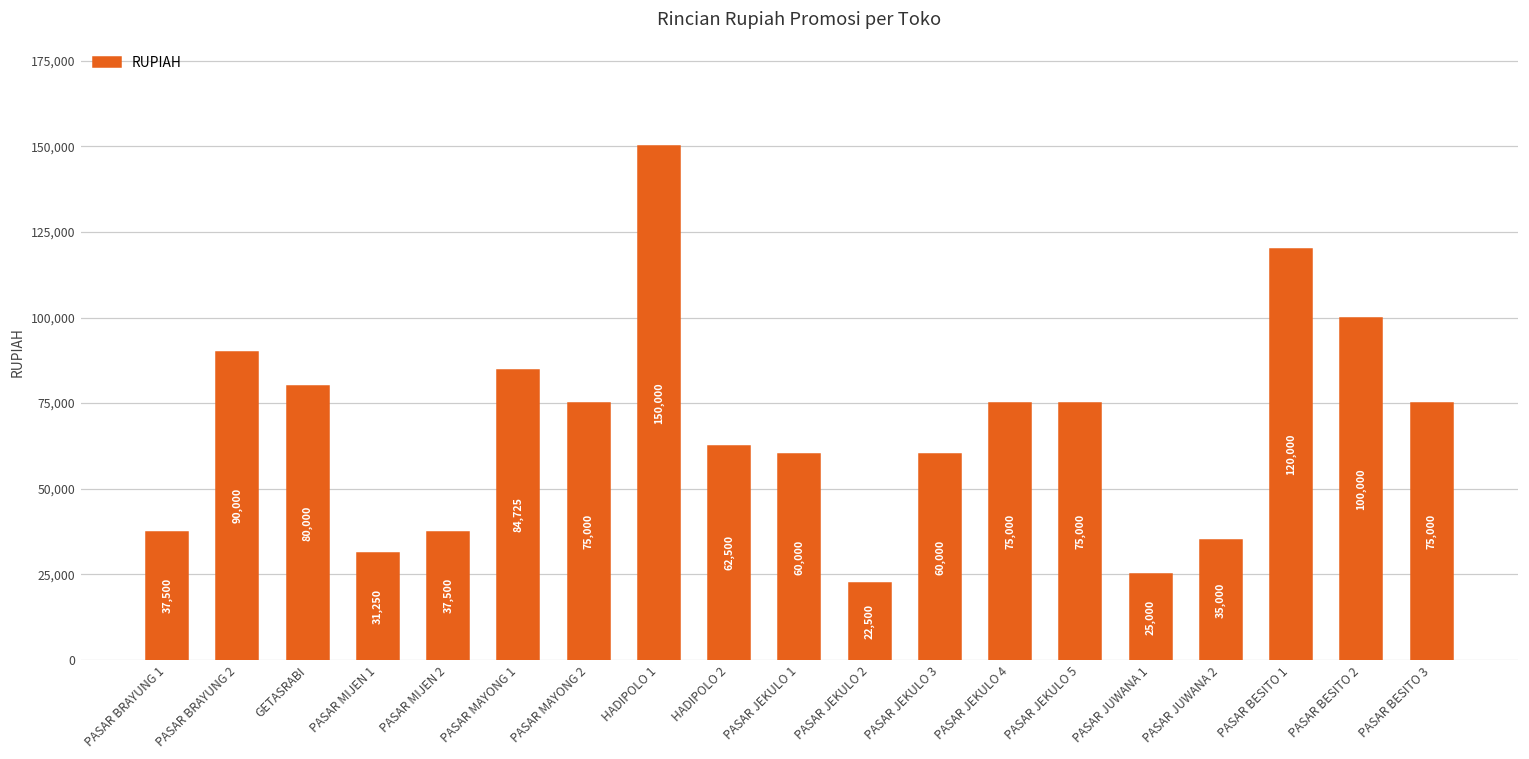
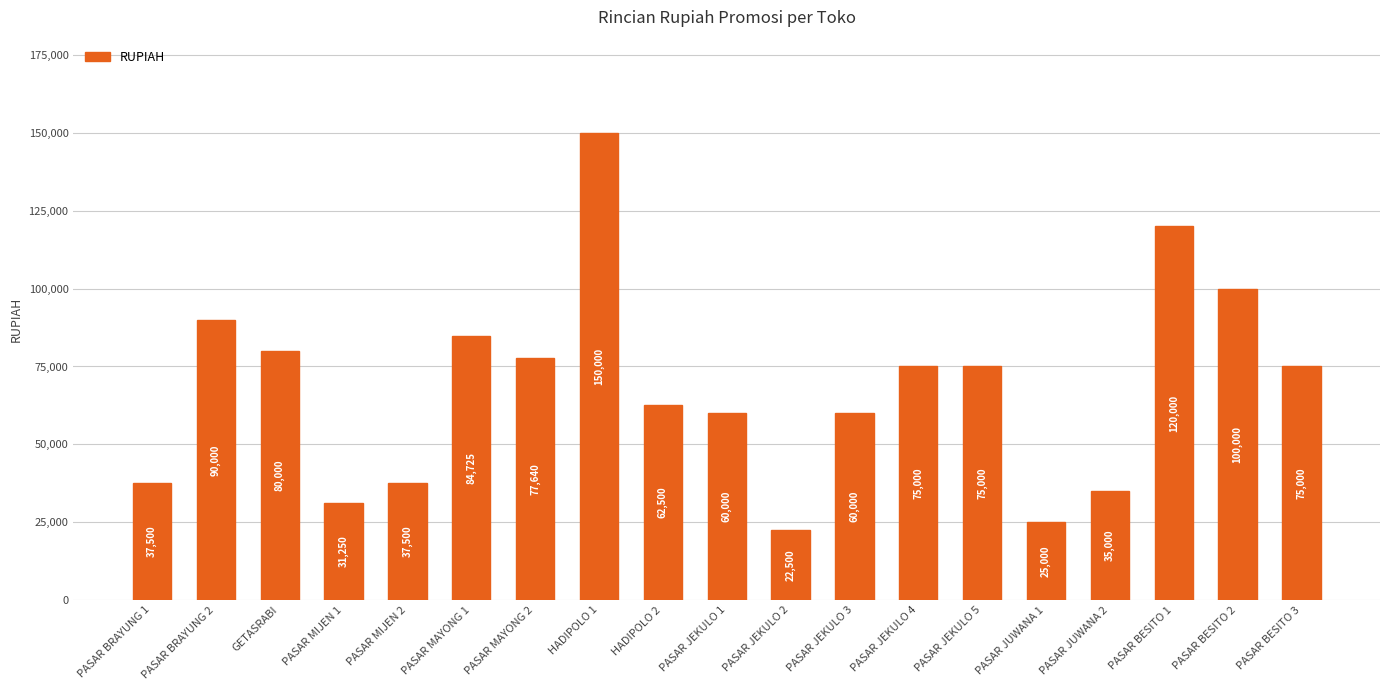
PASAR MAYONG 2: 75,000 -> 77,640
